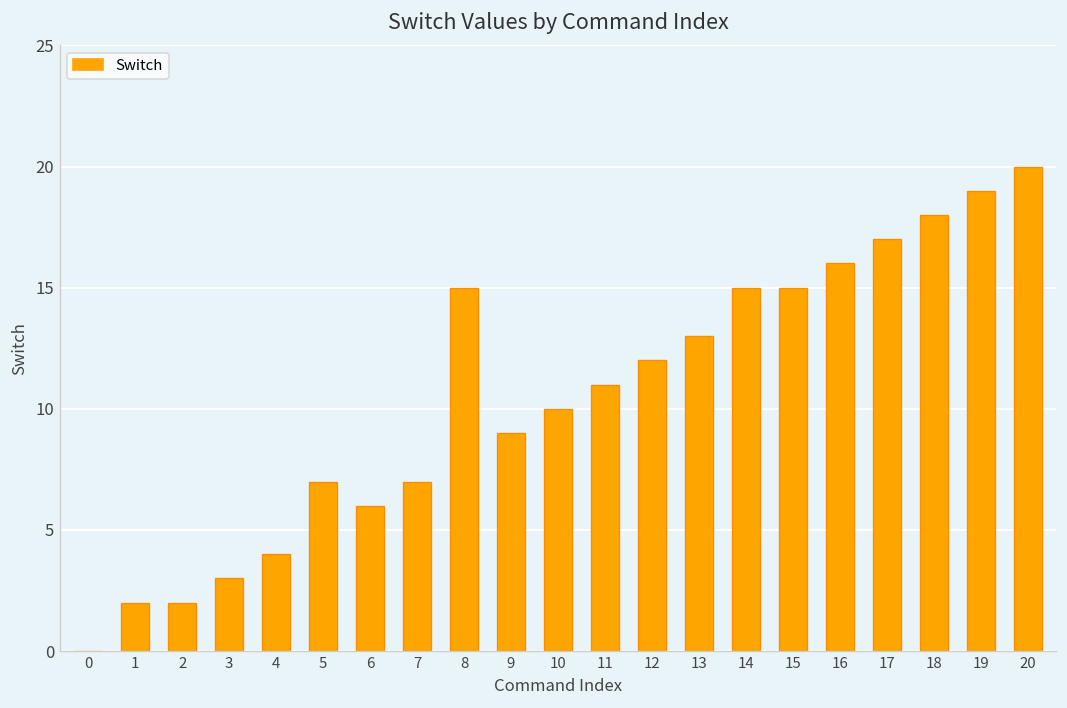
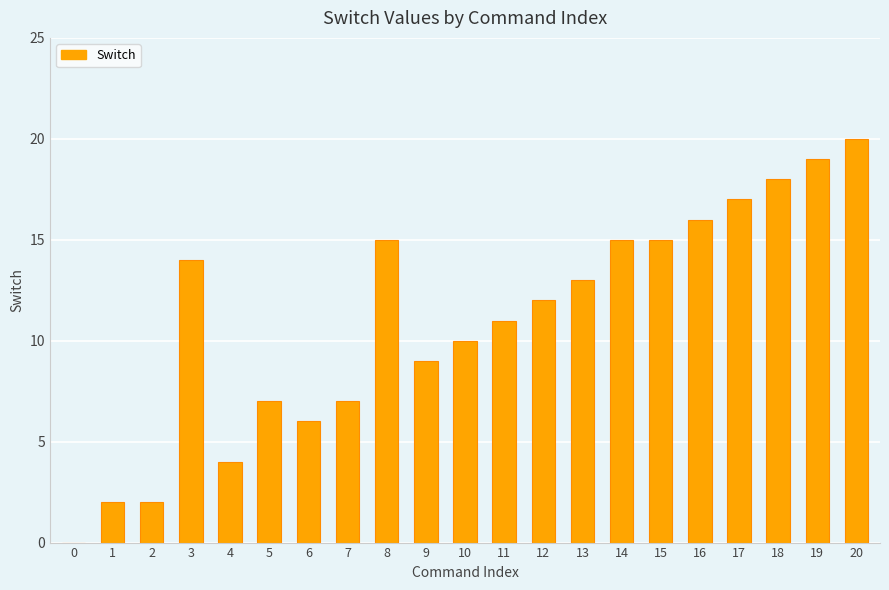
3: 3 -> 14
